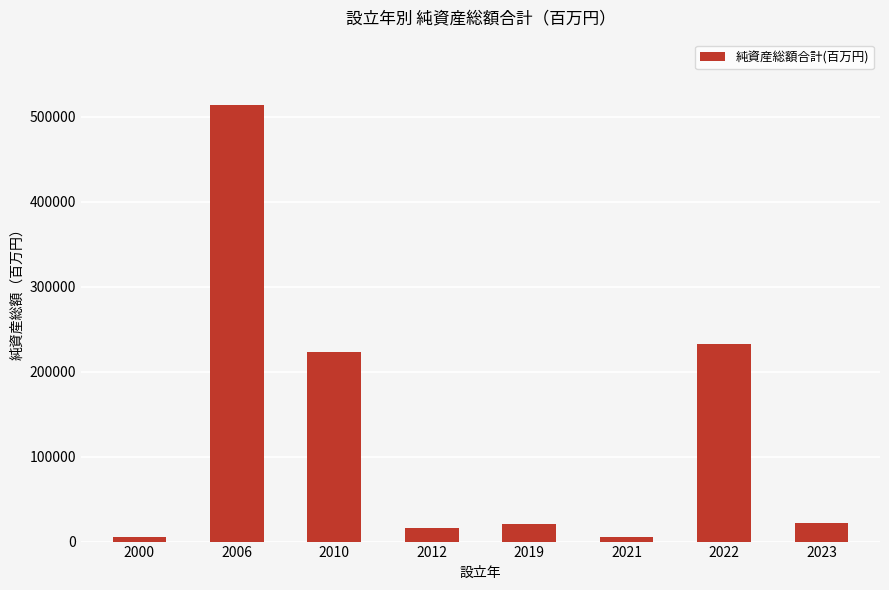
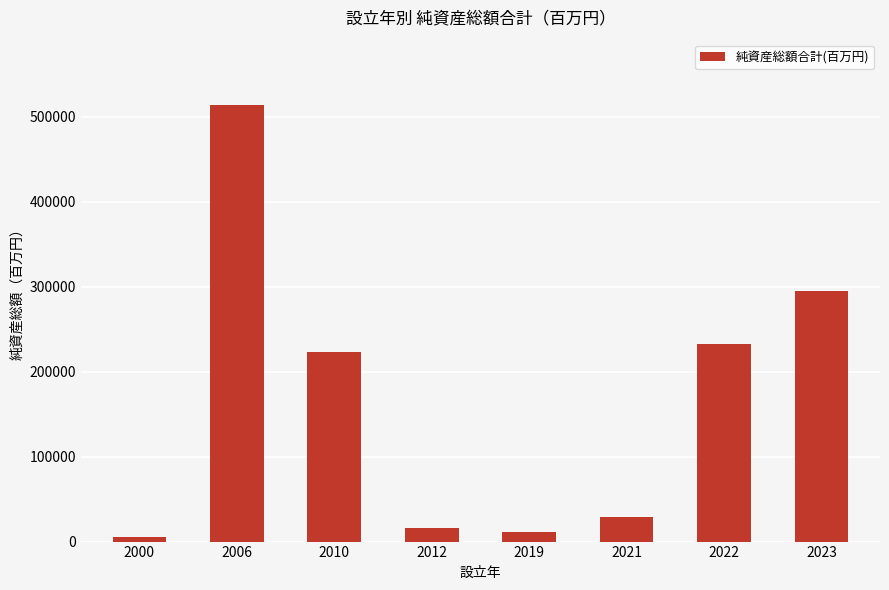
2019: 20000 -> 10000
2021: 10000 -> 30000
2023: 20000 -> 300000
